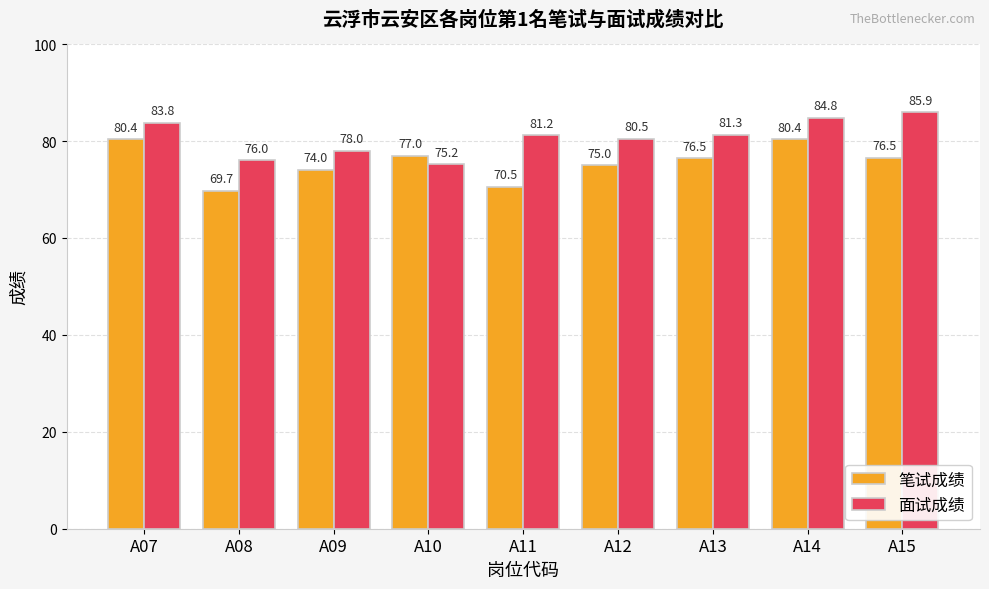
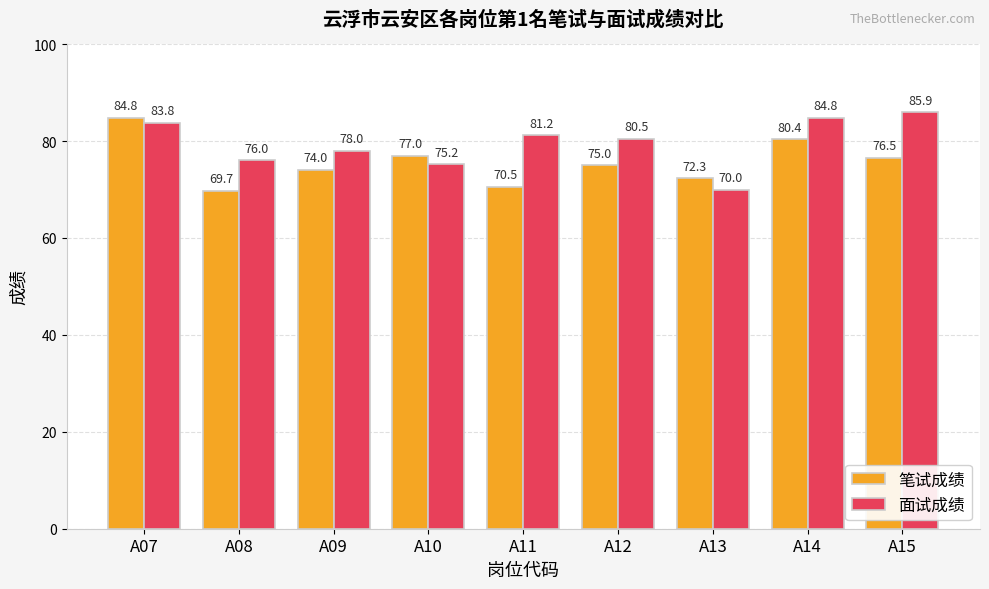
笔试成绩, A07: 80.4 -> 84.8
笔试成绩, A13: 76.5 -> 72.3
面试成绩, A13: 81.3 -> 70.0
